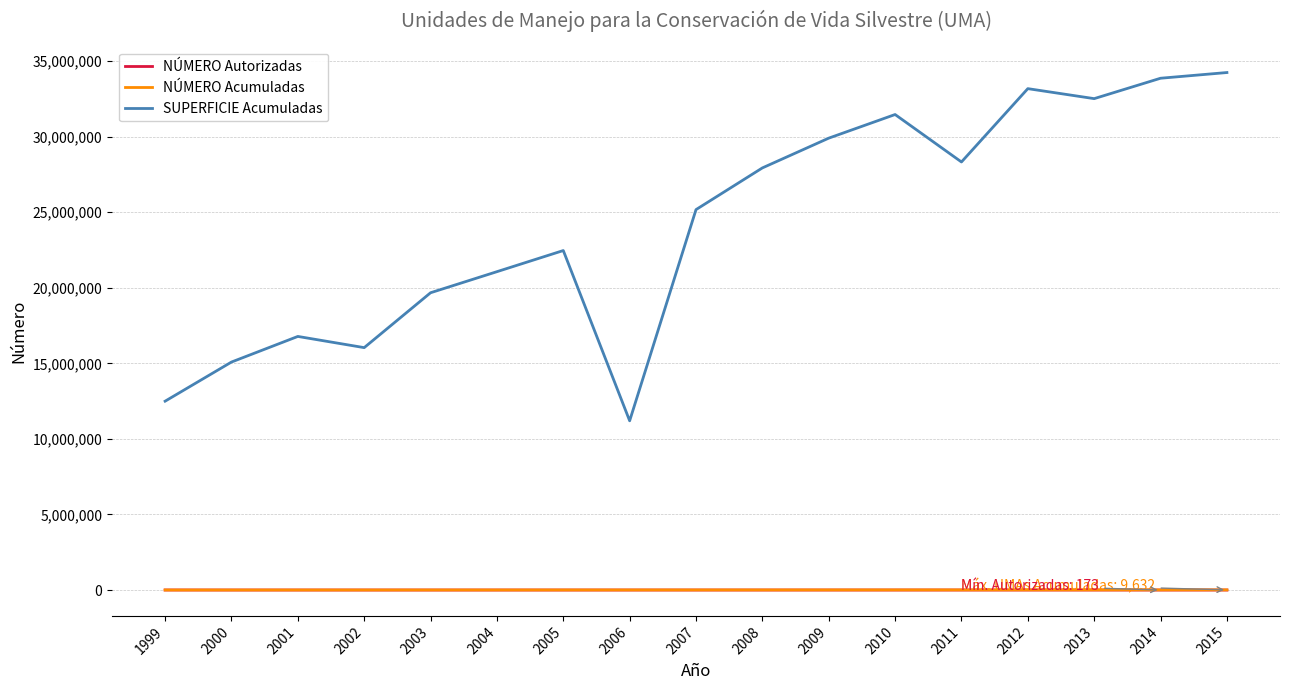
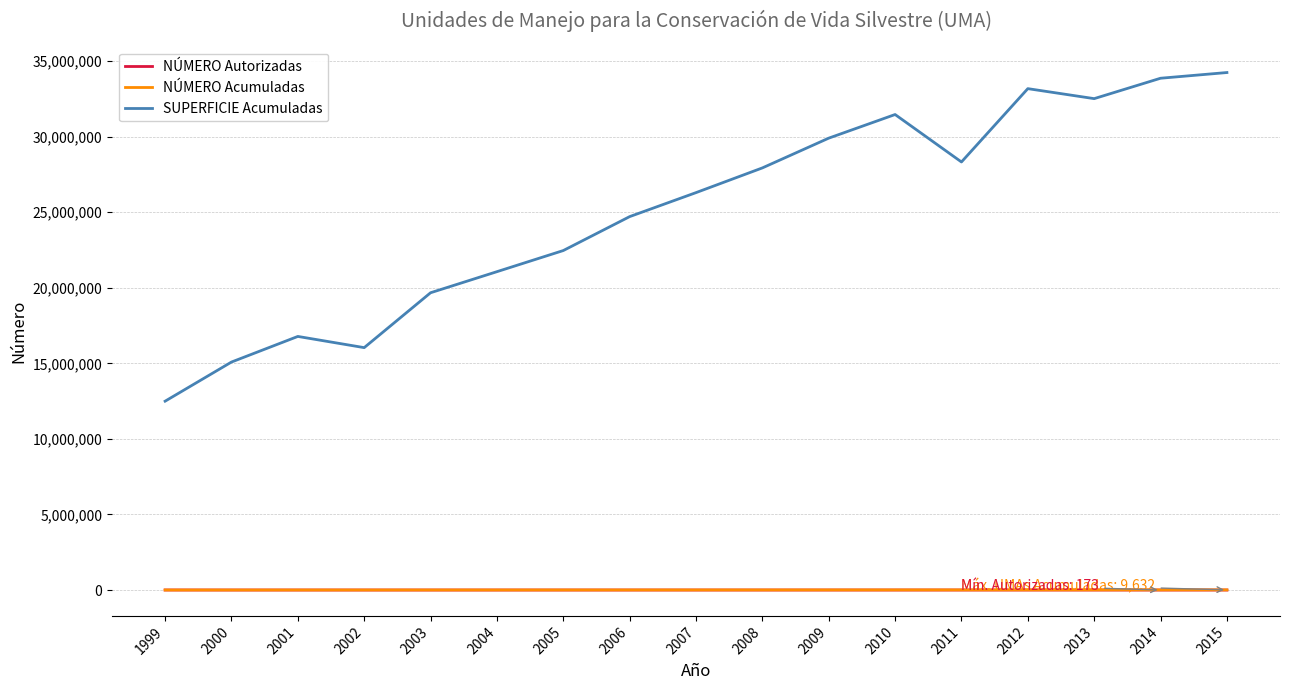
SUPERFICIE Acumuladas, 2006: 11,200,000 -> 24,700,000
SUPERFICIE Acumuladas, 2007: 25,200,000 -> 26,300,000
